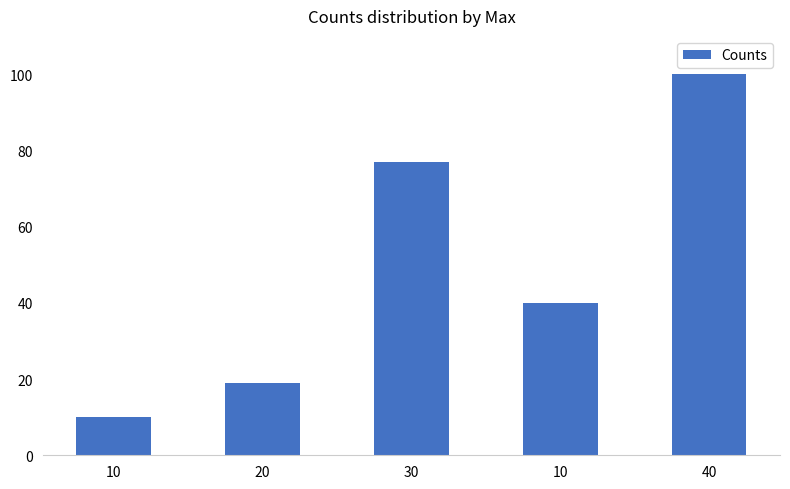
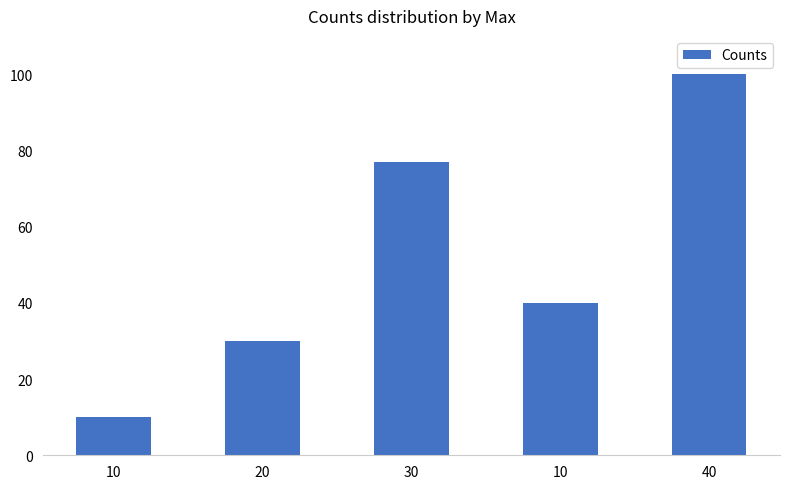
20: 19 -> 30
